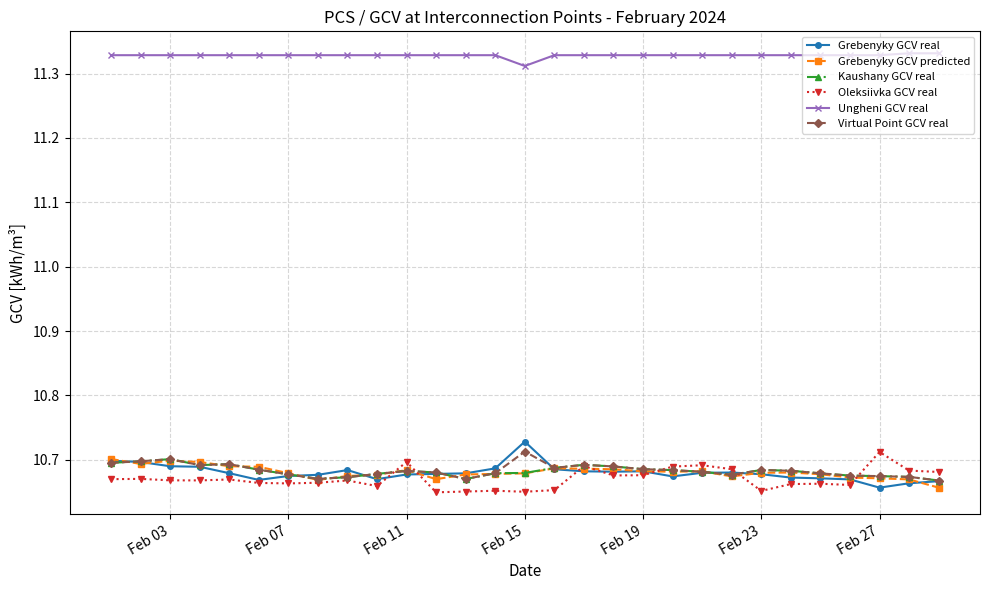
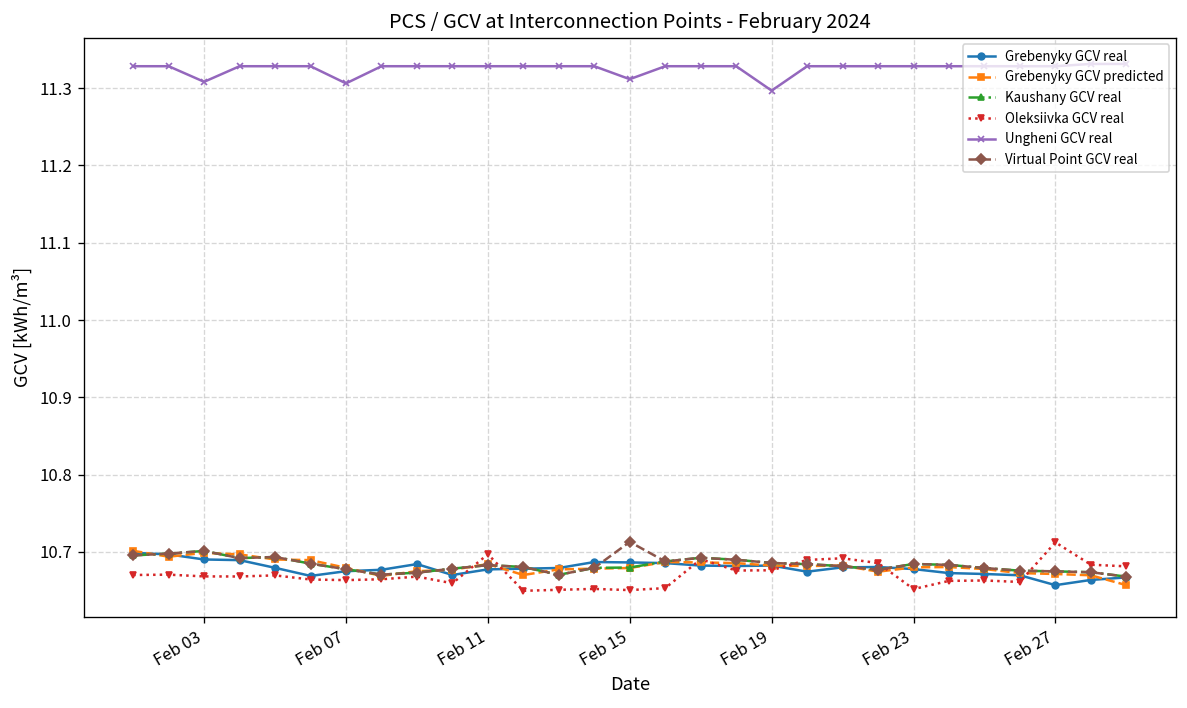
Ungheni GCV real, Feb 03: 11.33 -> 11.31
Ungheni GCV real, Feb 07: 11.33 -> 11.31
Grebenyky GCV real, Feb 15: 10.73 -> 10.69
Ungheni GCV real, Feb 19: 11.33 -> 11.30
